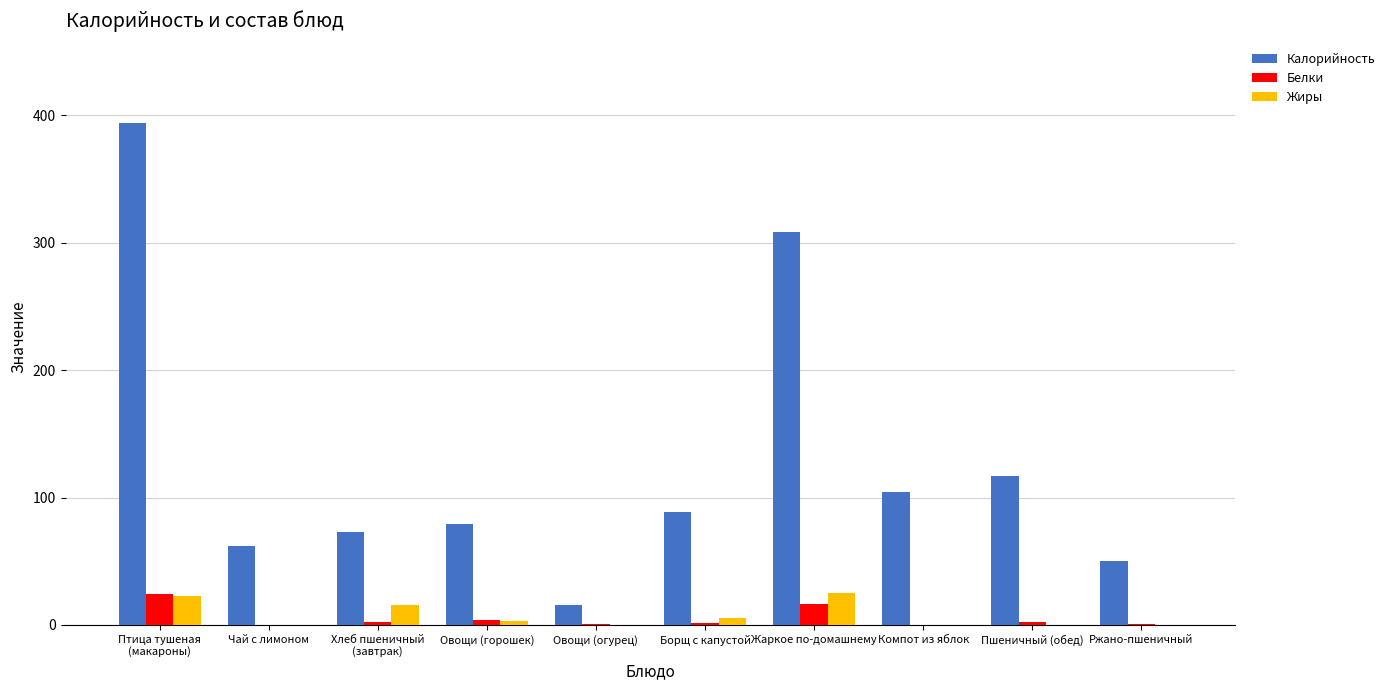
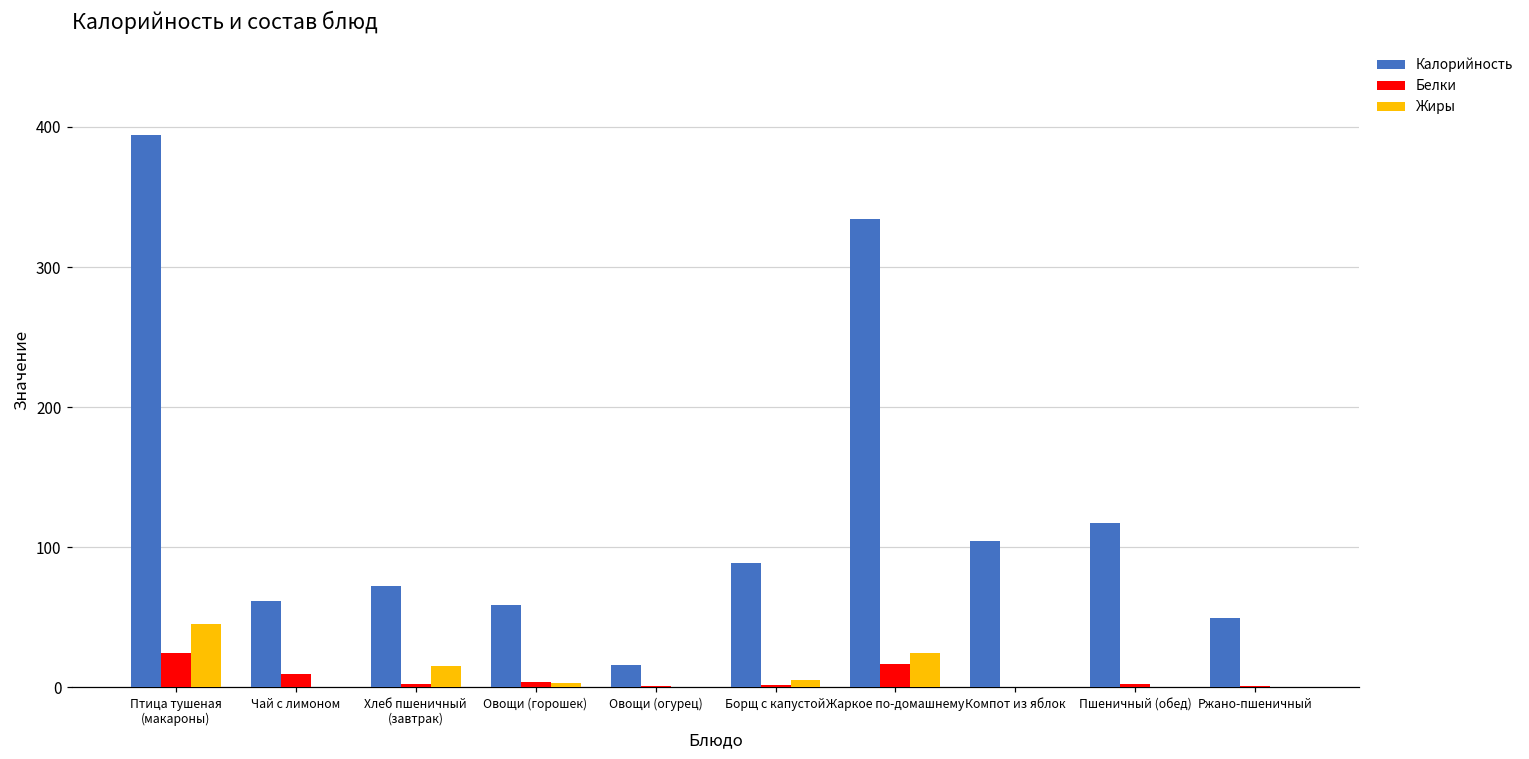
Жиры, Птица тушеная (макароны): 23 -> 45
Белки, Чай с лимоном: 0 -> 9
Калорийность, Овощи (горошек): 79 -> 59
Калорийность, Жаркое по-домашнему: 308 -> 334
